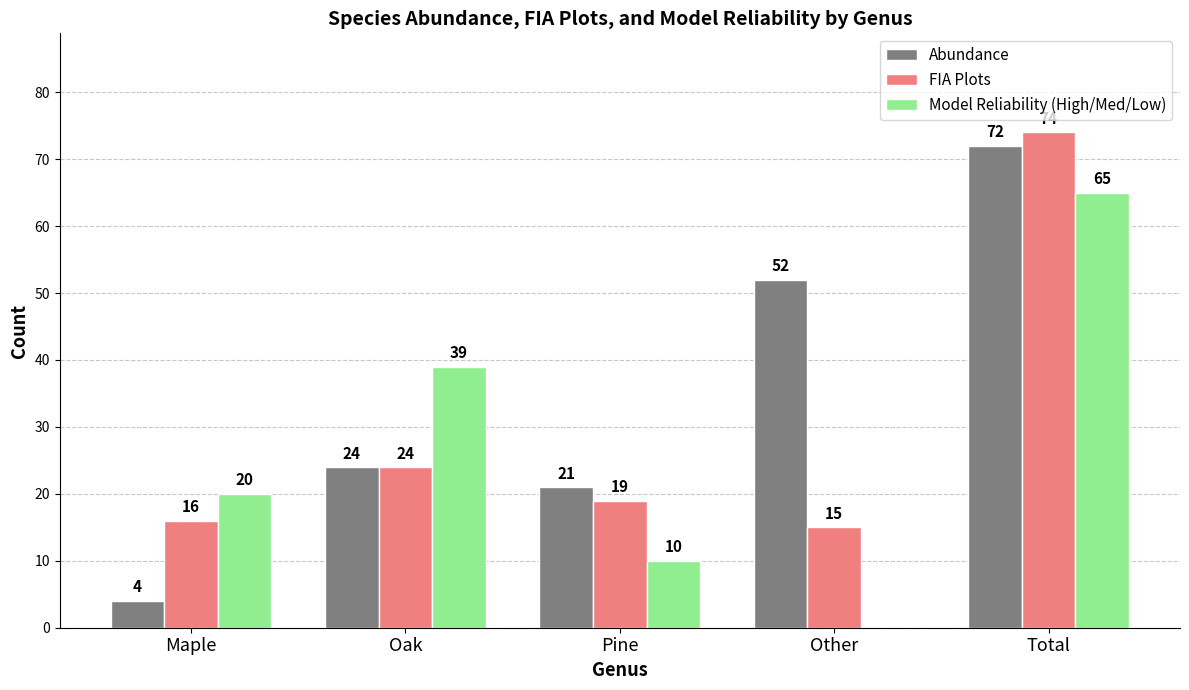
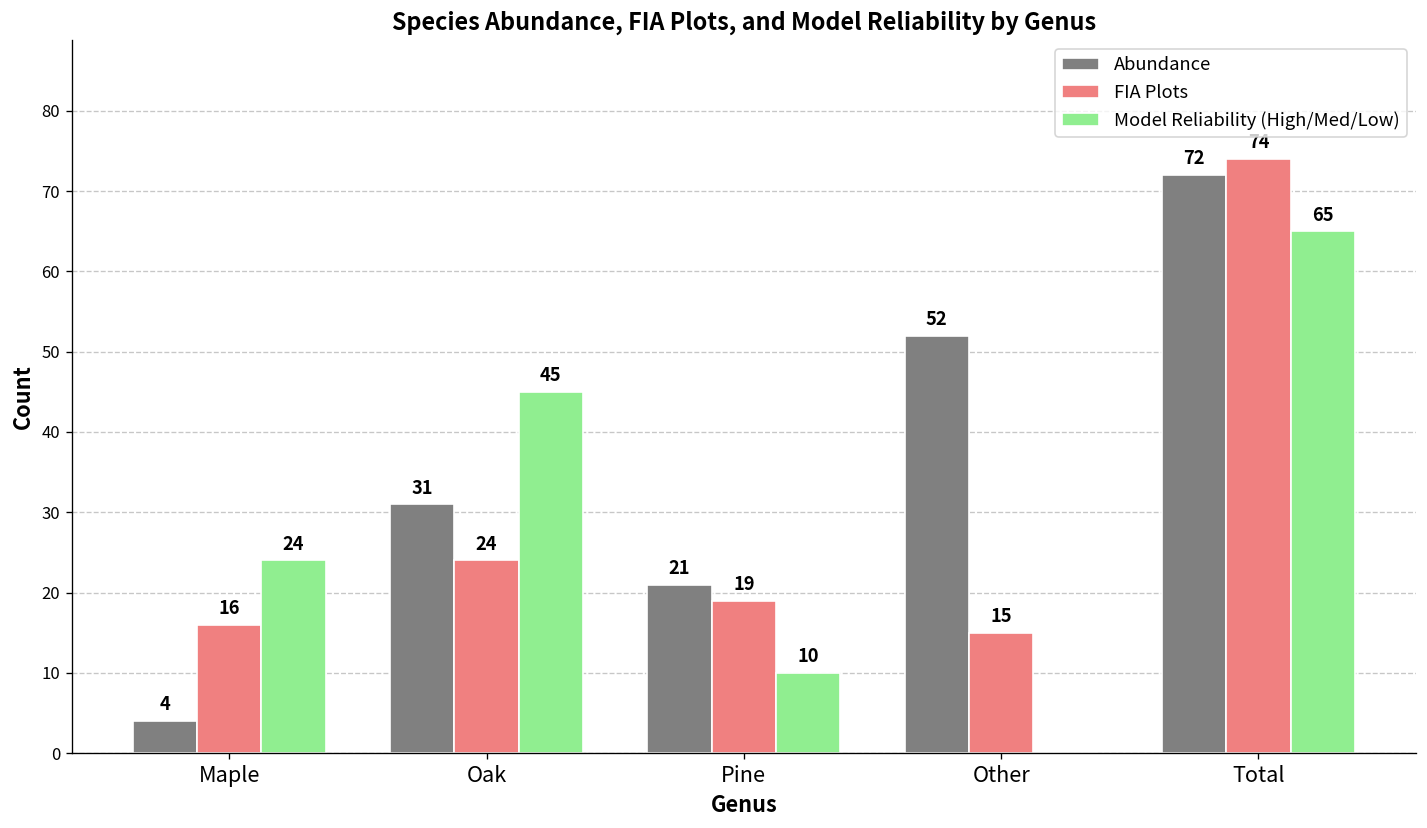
Model Reliability (High/Med/Low), Maple: 20 -> 24
Abundance, Oak: 24 -> 31
Model Reliability (High/Med/Low), Oak: 39 -> 45
